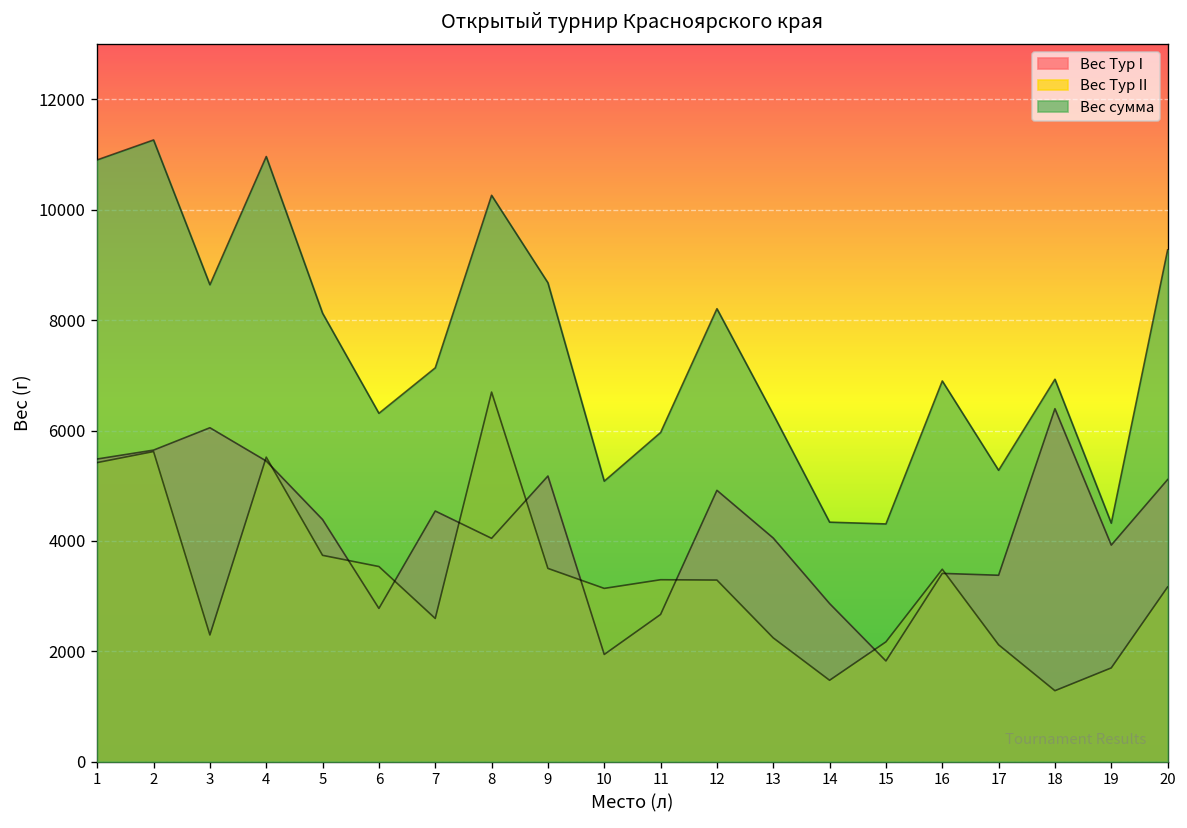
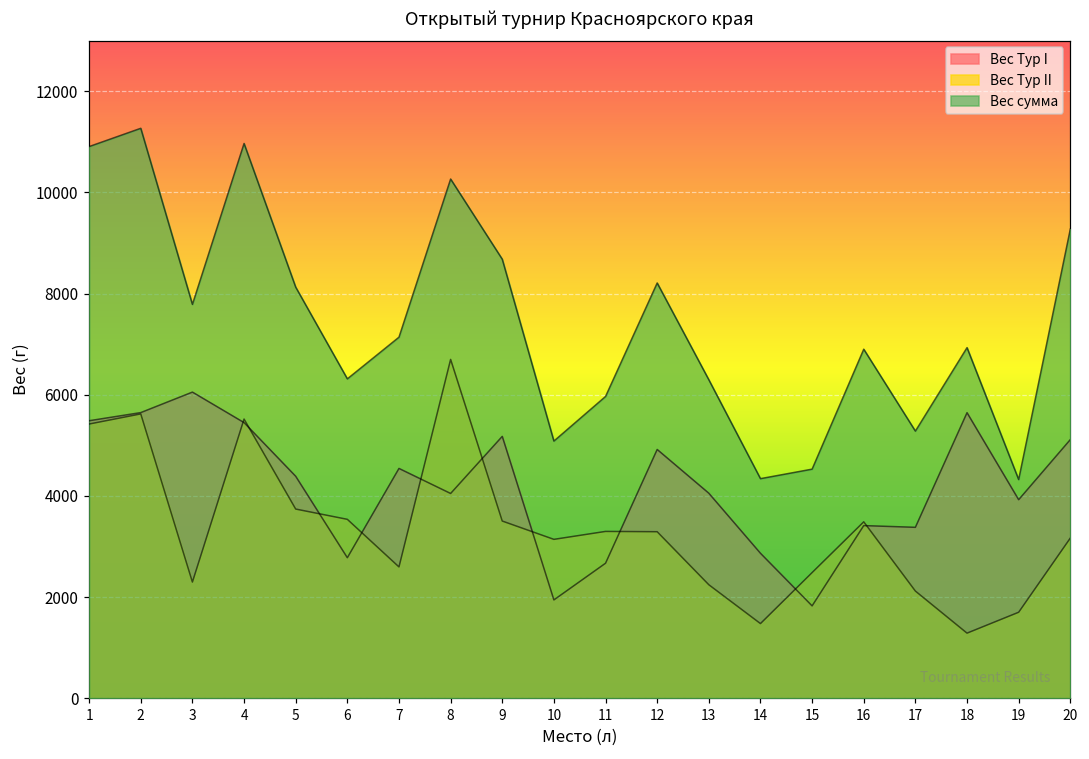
Вес сумма, 3: 8600 -> 7800
Вес Тур II, 15: 2200 -> 2500
Вес сумма, 15: 4300 -> 4500
Вес Тур I, 18: 6400 -> 5600
